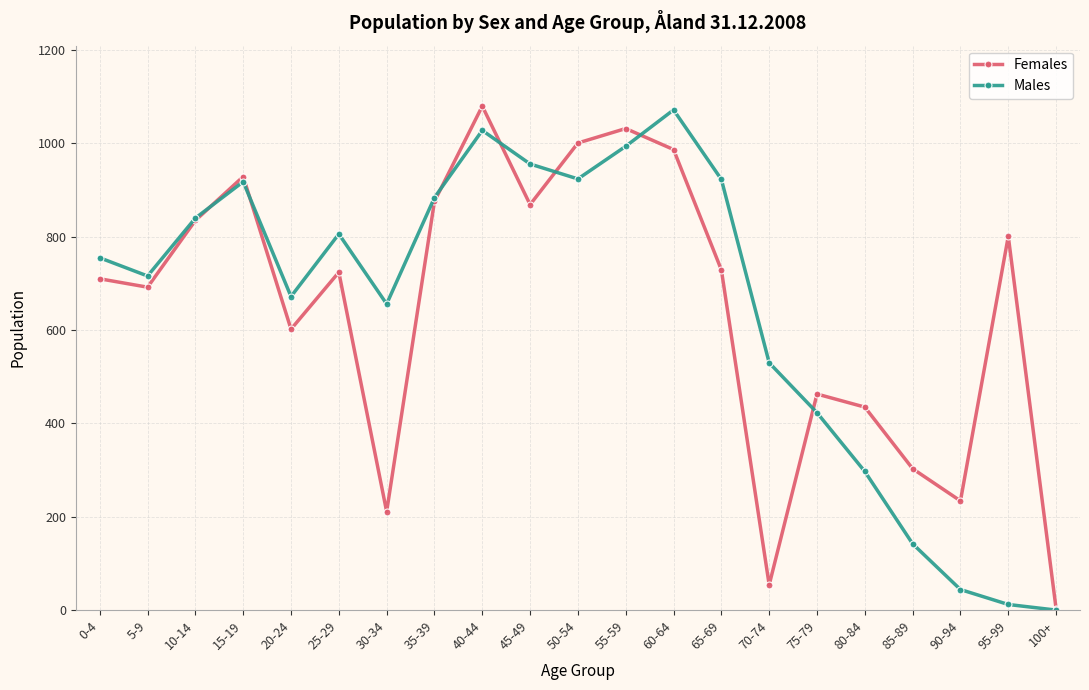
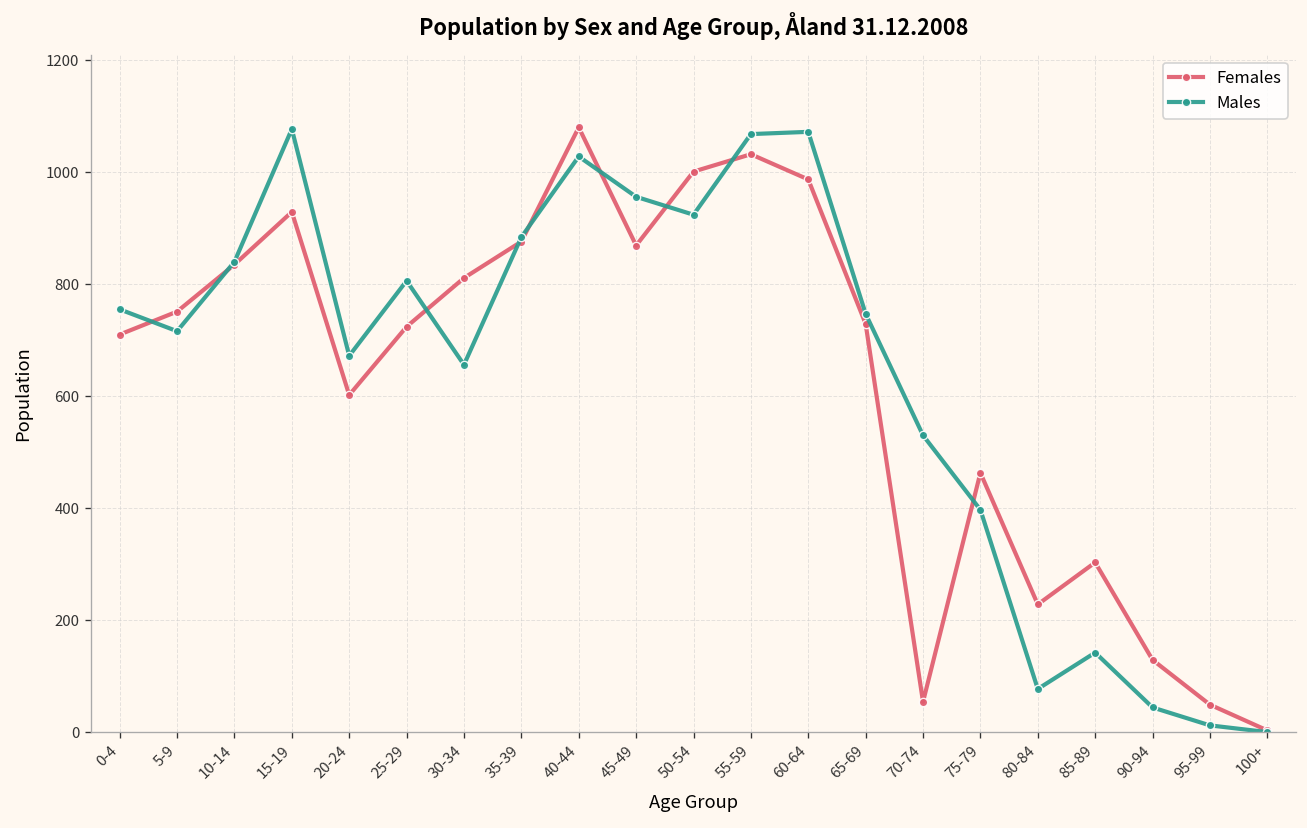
Females, 5-9: 690 -> 750
Males, 15-19: 920 -> 1080
Females, 30-34: 210 -> 810
Males, 55-59: 990 -> 1070
Males, 65-69: 920 -> 750
Males, 75-79: 420 -> 400
Females, 80-84: 440 -> 230
Males, 80-84: 300 -> 80
Females, 90-94: 230 -> 130
Females, 95-99: 800 -> 50
